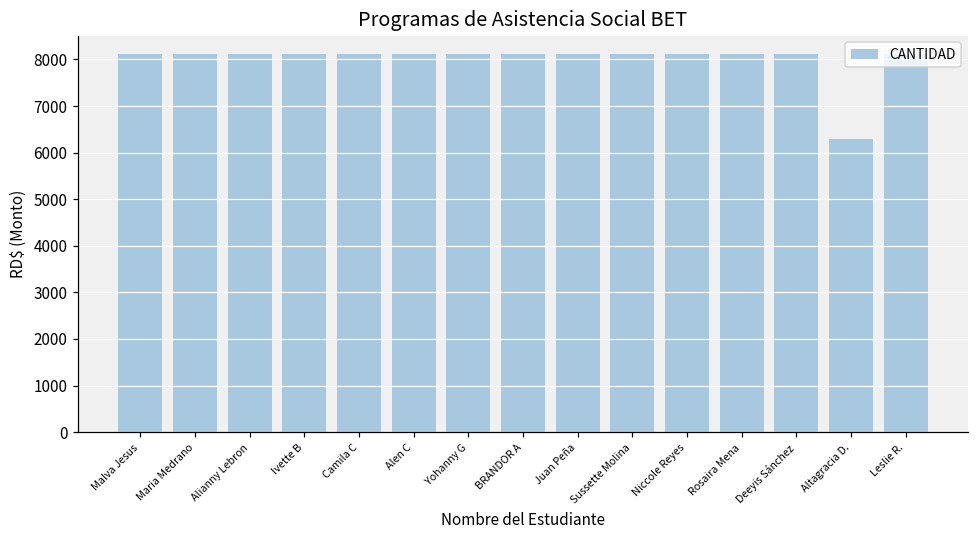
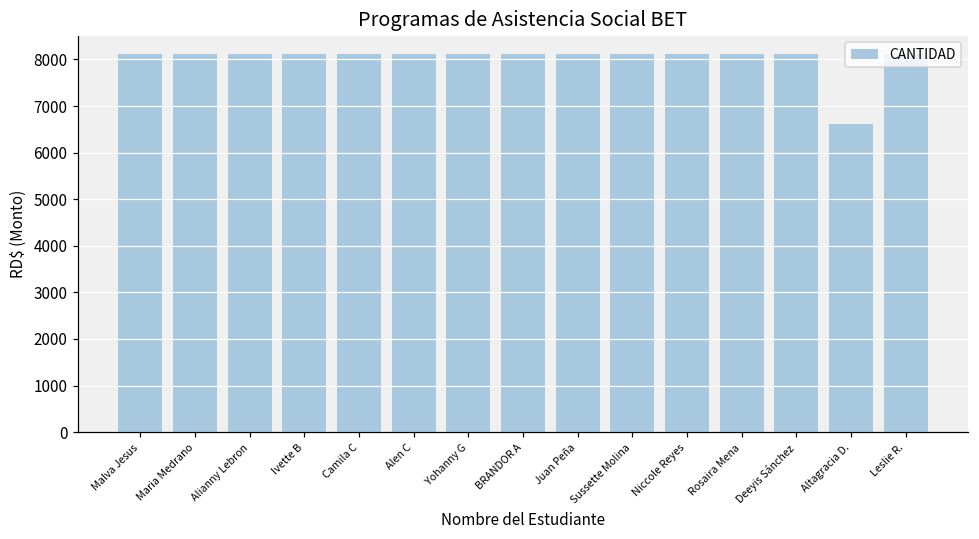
Altagracia D.: 6300 -> 6600
